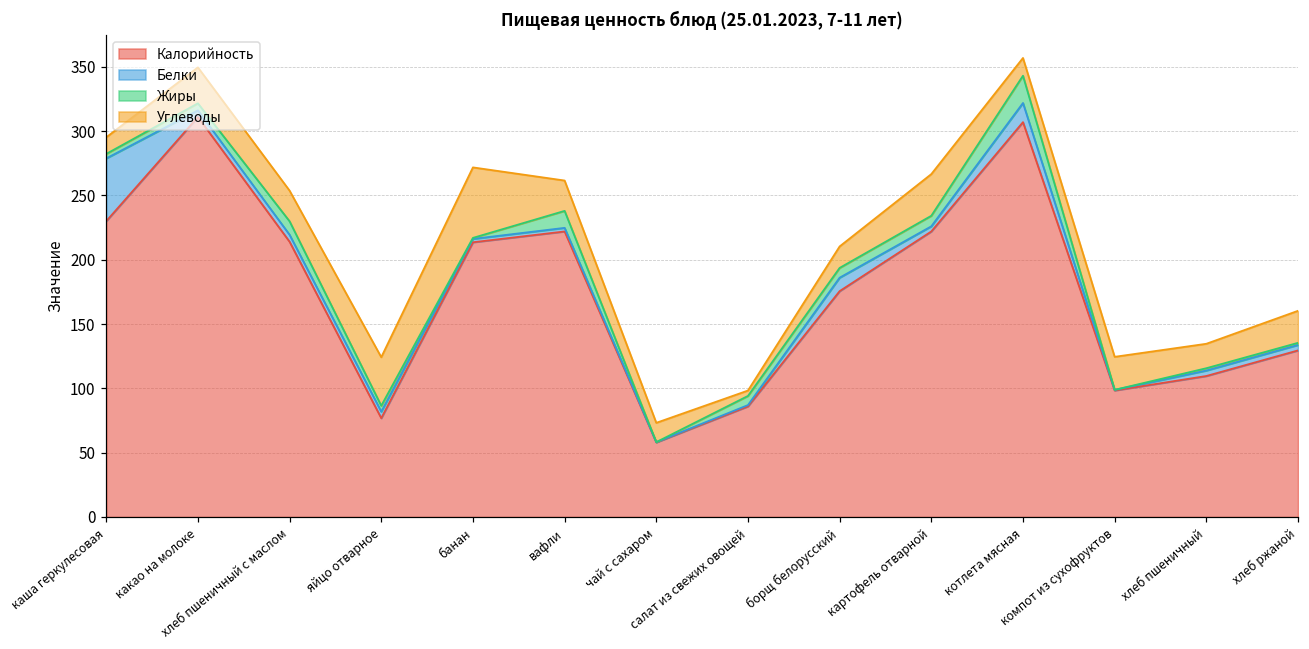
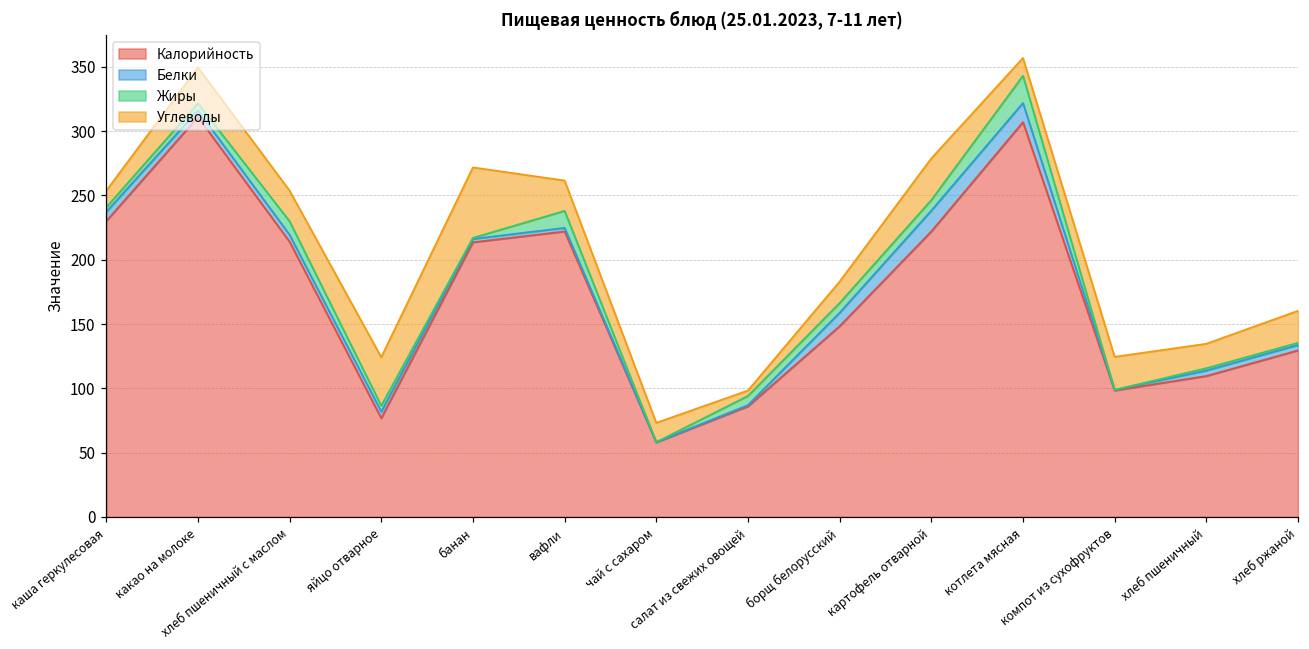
Белки, каша геркулесовая: 49 -> 7
Калорийность, борщ белорусский: 176 -> 148
Белки, картофель отварной: 4 -> 16
